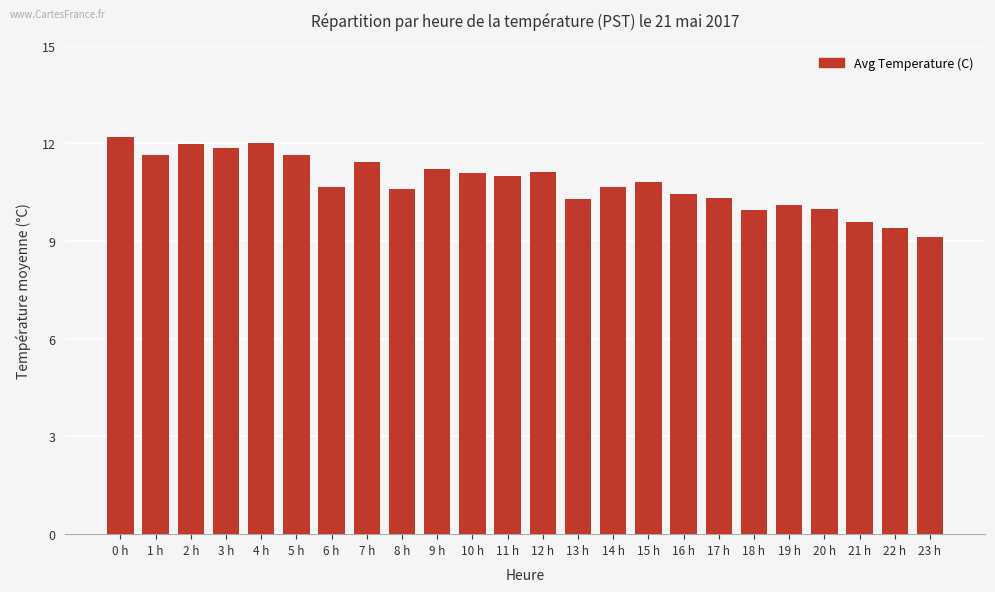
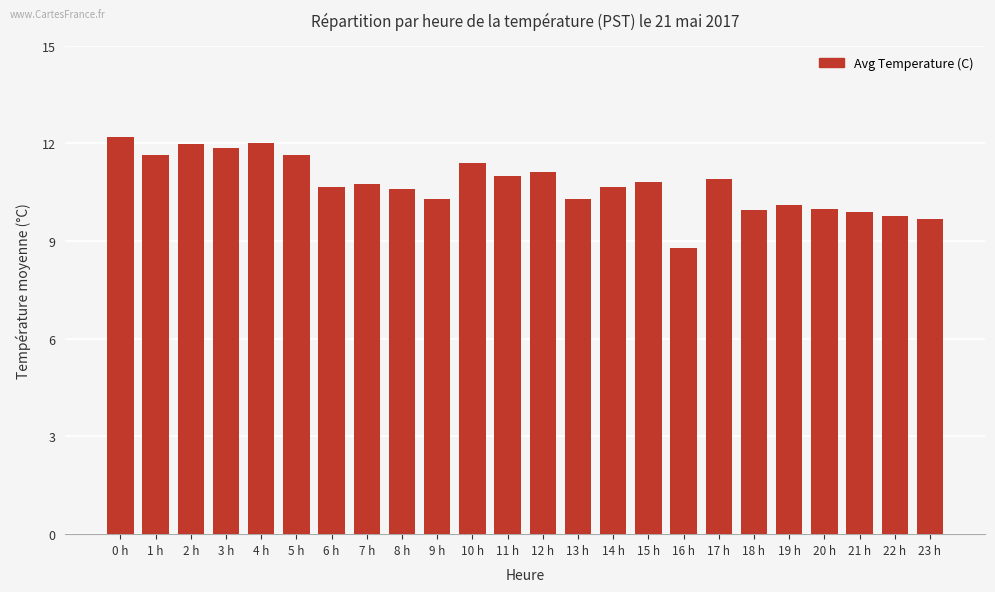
7 h: 11.4 -> 10.7
9 h: 11.2 -> 10.3
10 h: 11.1 -> 11.4
16 h: 10.4 -> 8.8
17 h: 10.3 -> 10.9
21 h: 9.6 -> 9.9
22 h: 9.4 -> 9.8
23 h: 9.1 -> 9.7
